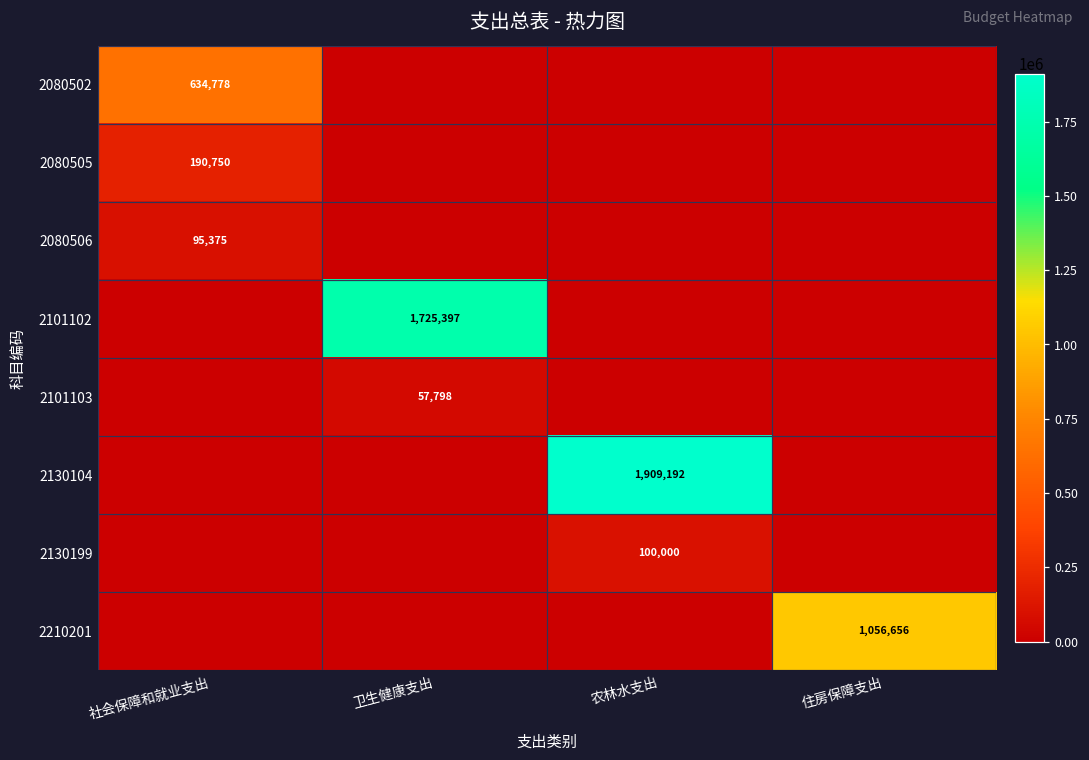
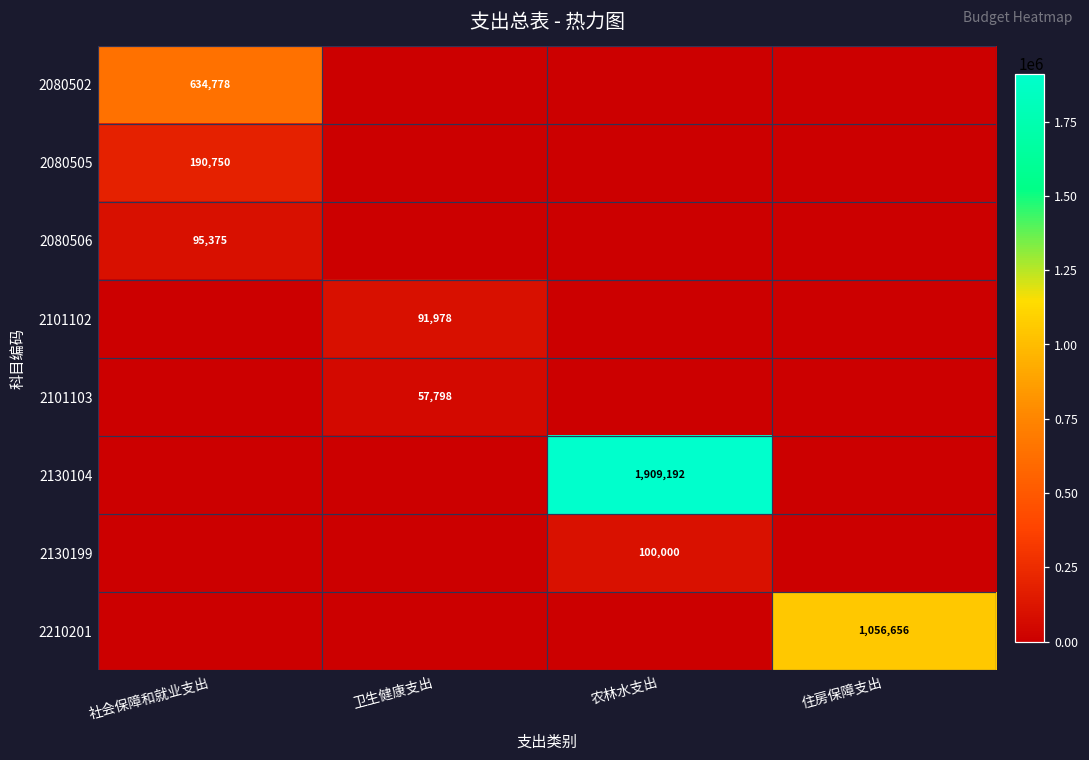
2101102, 卫生健康支出: 1,725,397 -> 91,978
